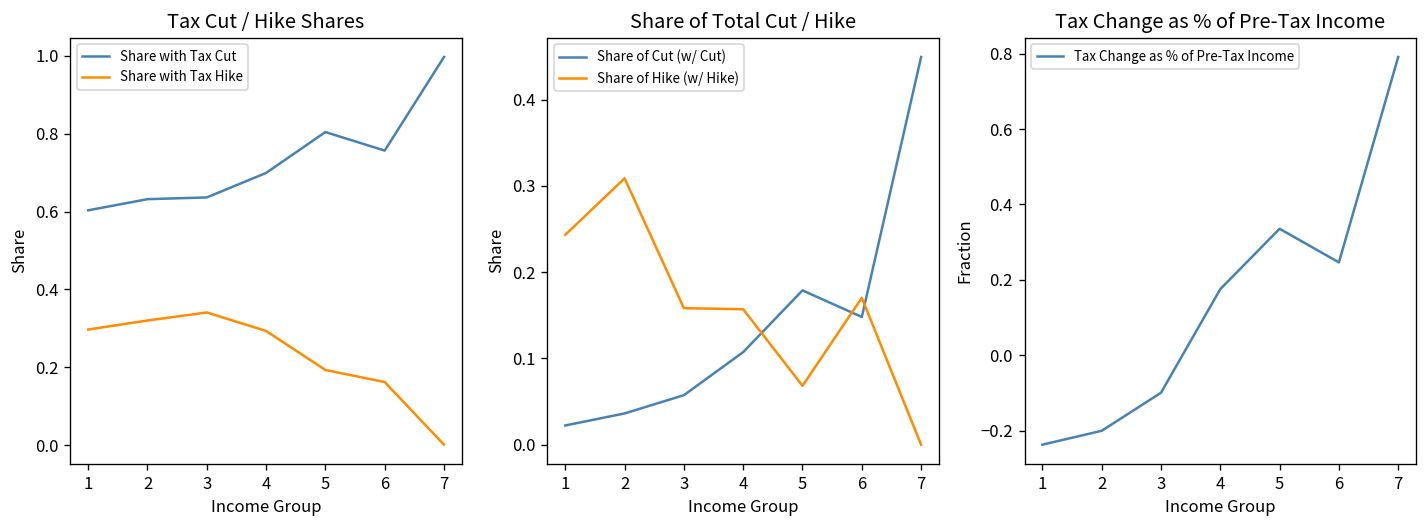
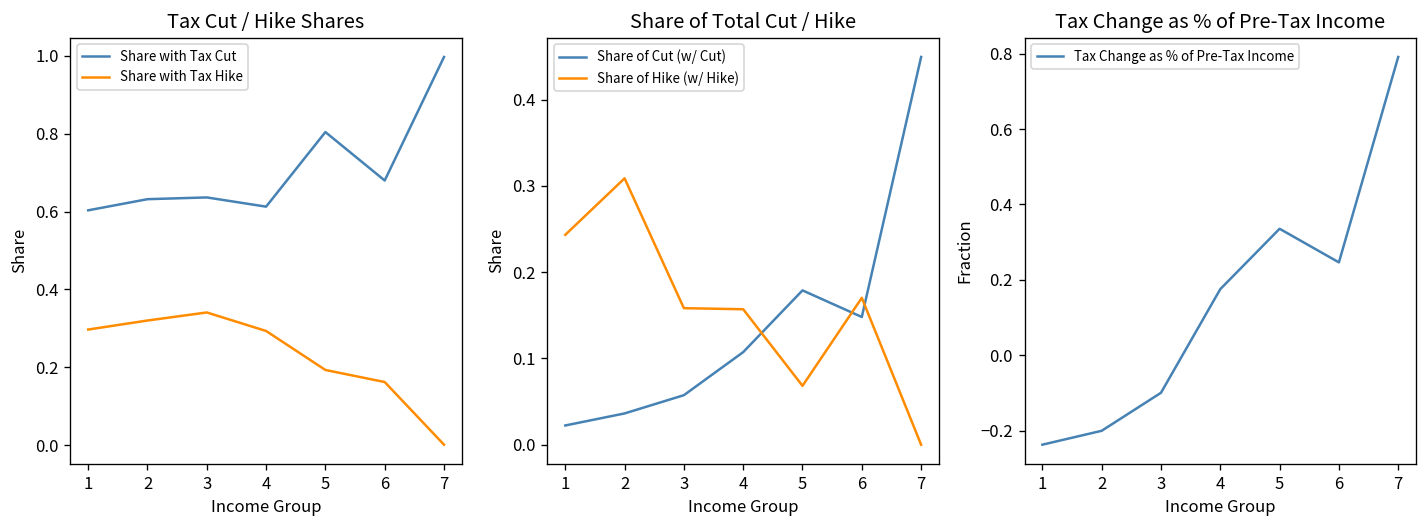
Tax Cut / Hike Shares, Share with Tax Cut, 4: 0.70 -> 0.61
Tax Cut / Hike Shares, Share with Tax Cut, 6: 0.76 -> 0.68
